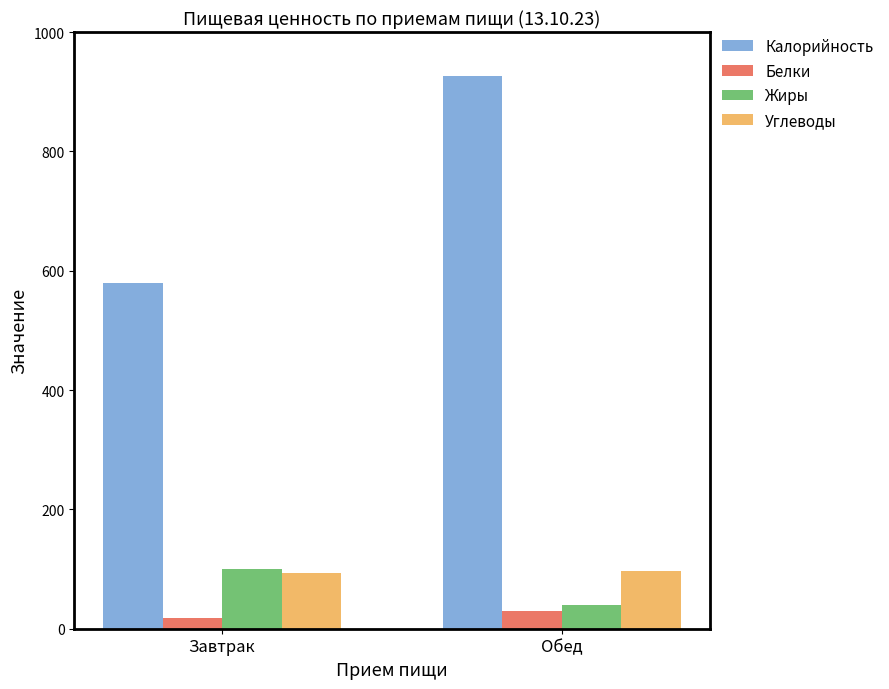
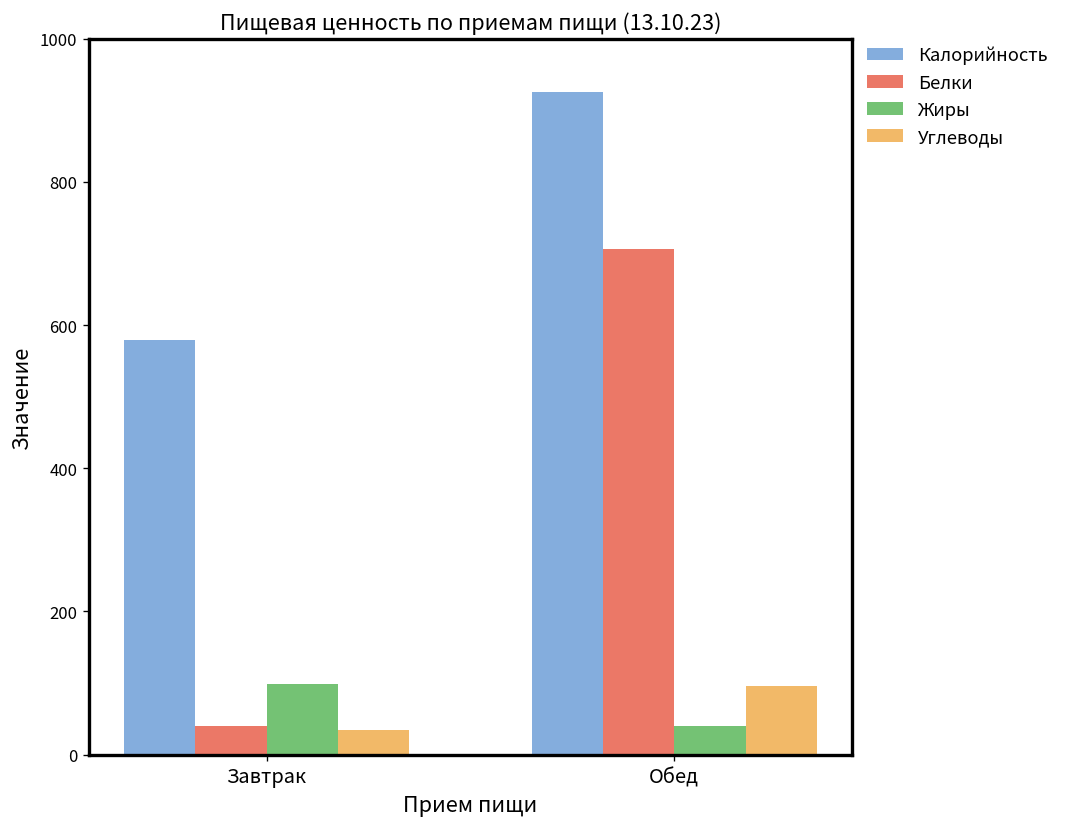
Белки, Завтрак: 20 -> 40
Углеводы, Завтрак: 90 -> 30
Белки, Обед: 30 -> 710
